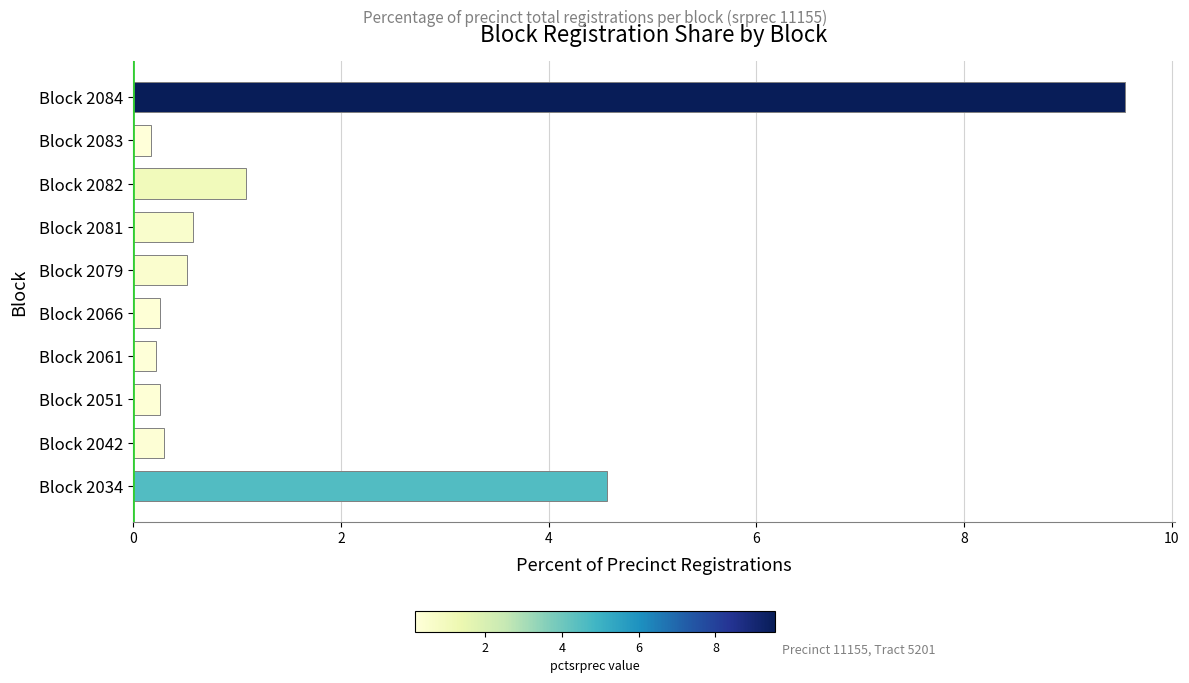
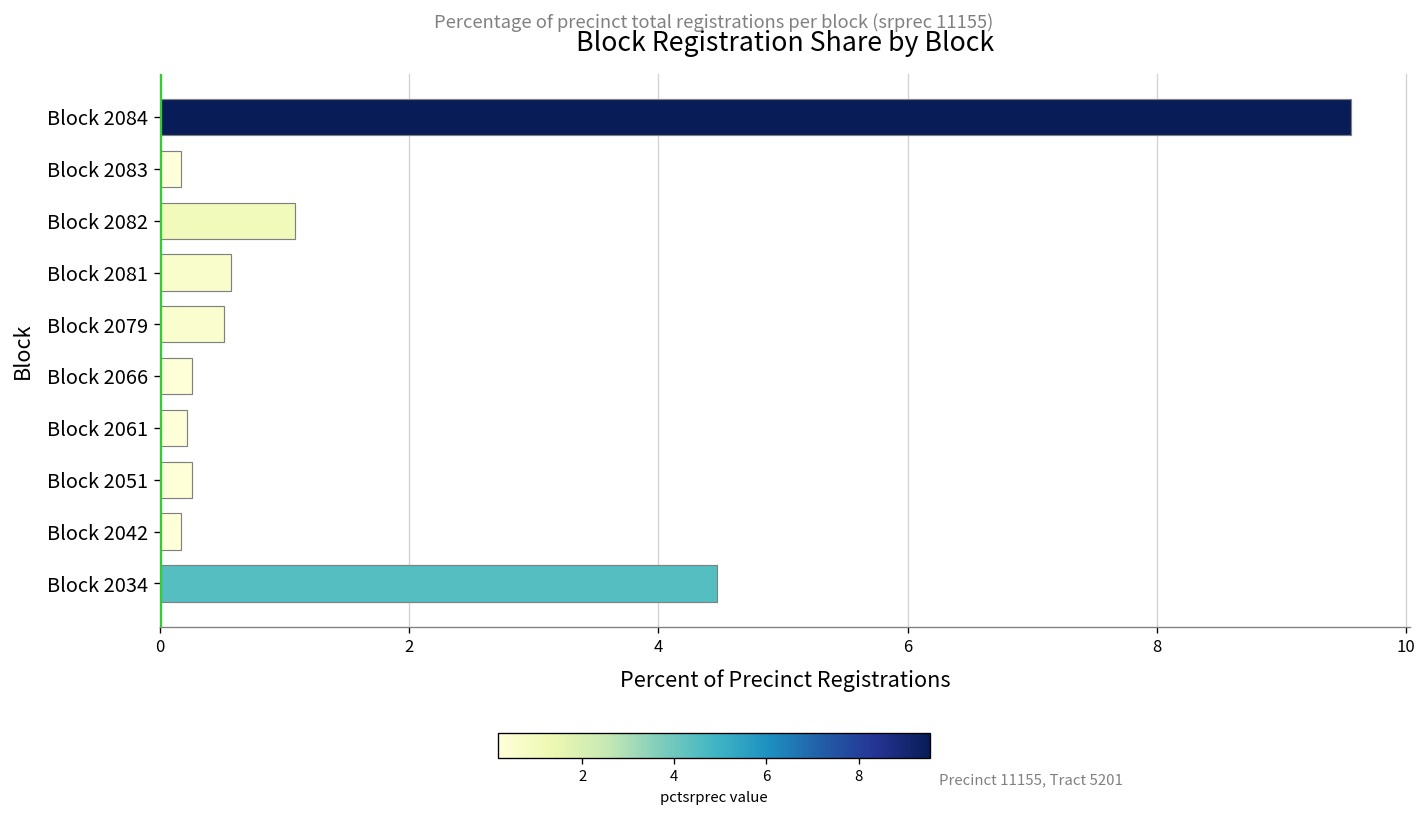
Block 2042: 0.30 -> 0.17
Block 2034: 4.56 -> 4.47
